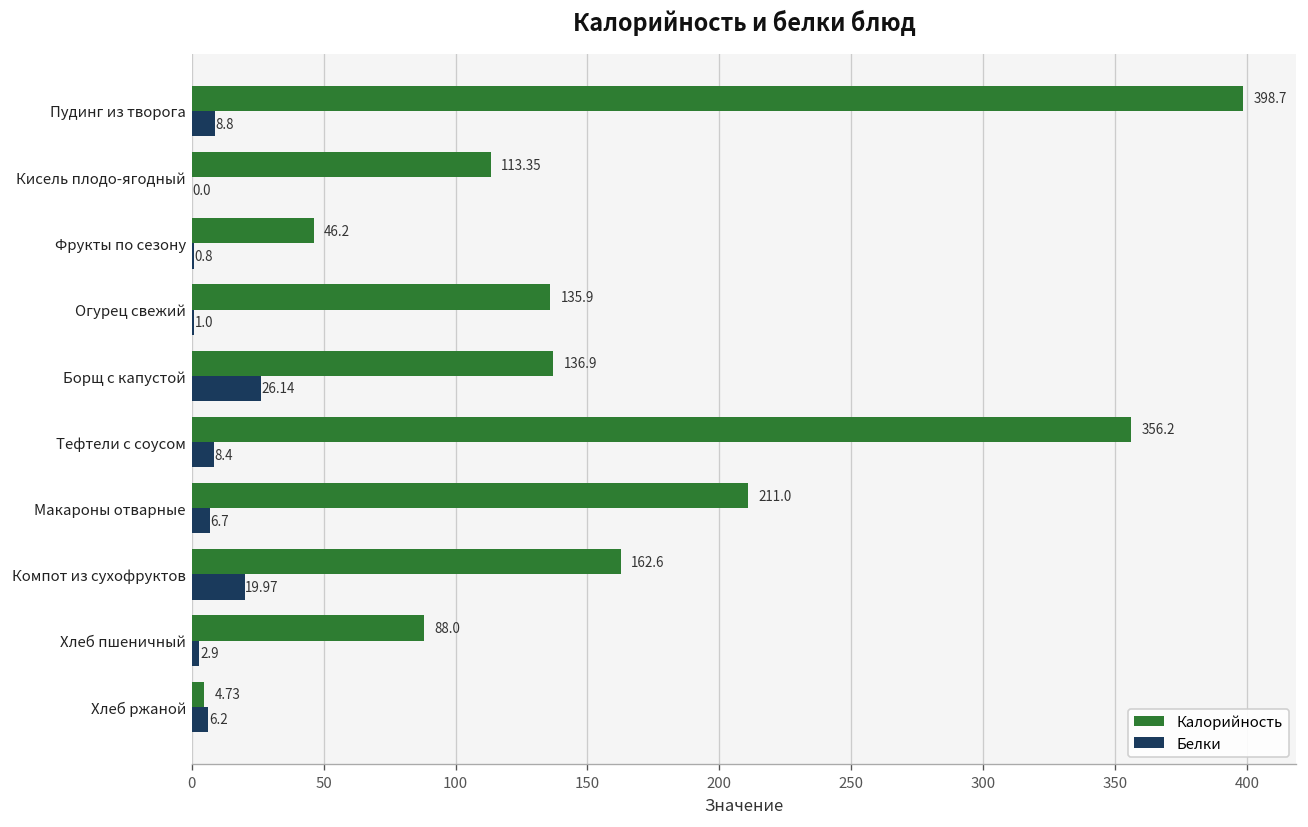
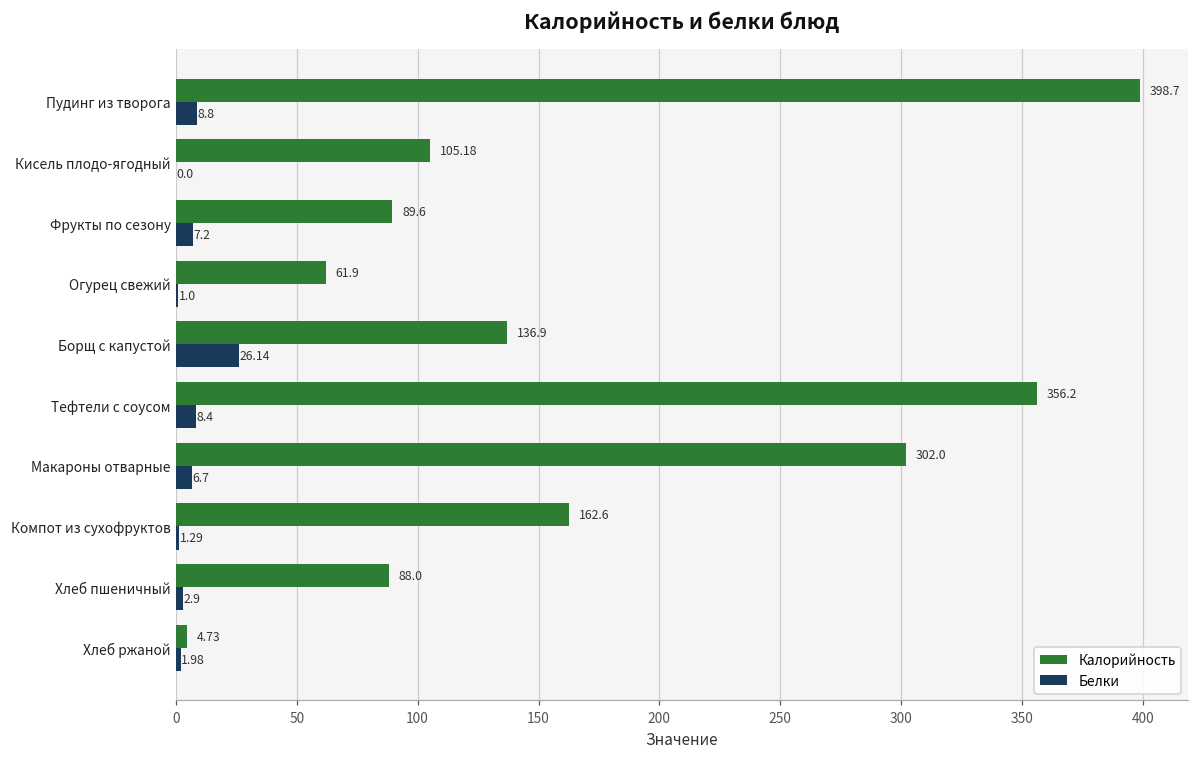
Калорийность, Кисель плодо-ягодный: 113.35 -> 105.18
Калорийность, Фрукты по сезону: 46.2 -> 89.6
Белки, Фрукты по сезону: 0.8 -> 7.2
Калорийность, Огурец свежий: 135.9 -> 61.9
Калорийность, Макароны отварные: 211.0 -> 302.0
Белки, Компот из сухофруктов: 19.97 -> 1.29
Белки, Хлеб ржаной: 6.2 -> 1.98
